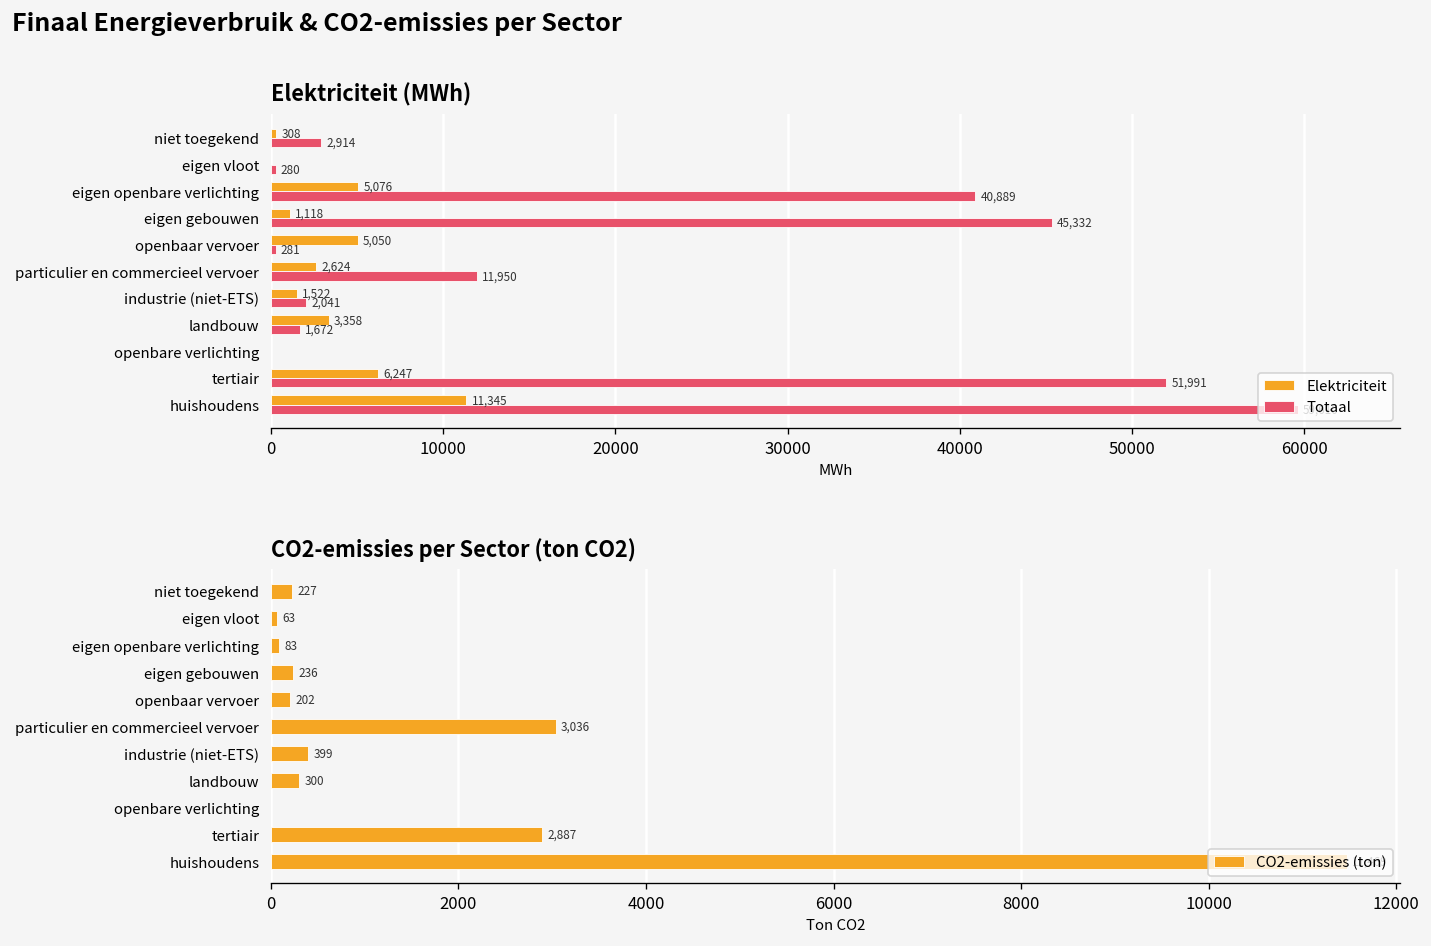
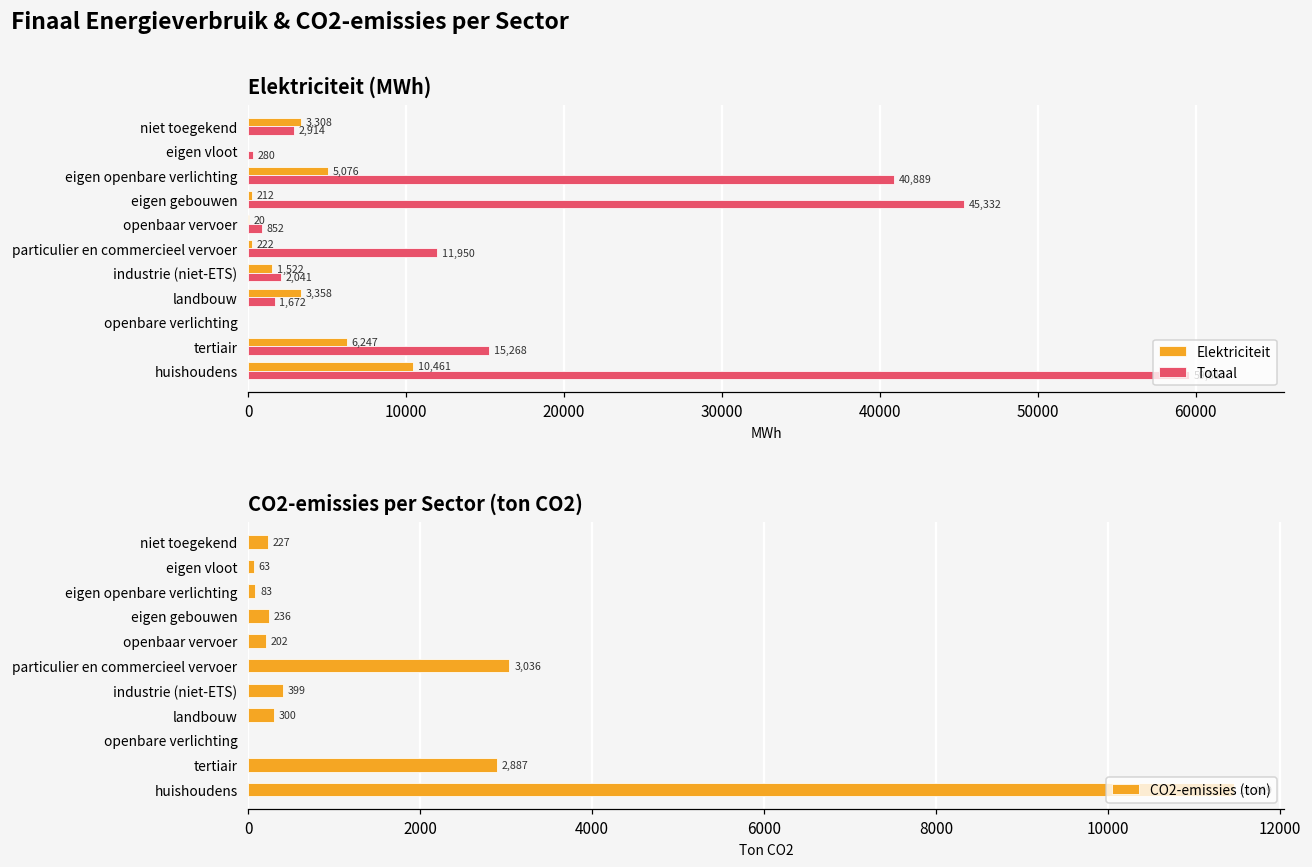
Elektriciteit (MWh), Elektriciteit, niet toegekend: 308 -> 3,308
Elektriciteit (MWh), Elektriciteit, eigen gebouwen: 1,118 -> 212
Elektriciteit (MWh), Elektriciteit, openbaar vervoer: 5,050 -> 20
Elektriciteit (MWh), Totaal, openbaar vervoer: 281 -> 852
Elektriciteit (MWh), Elektriciteit, particulier en commercieel vervoer: 2,624 -> 222
Elektriciteit (MWh), Totaal, tertiair: 51,991 -> 15,268
Elektriciteit (MWh), Elektriciteit, huishoudens: 11,345 -> 10,461
